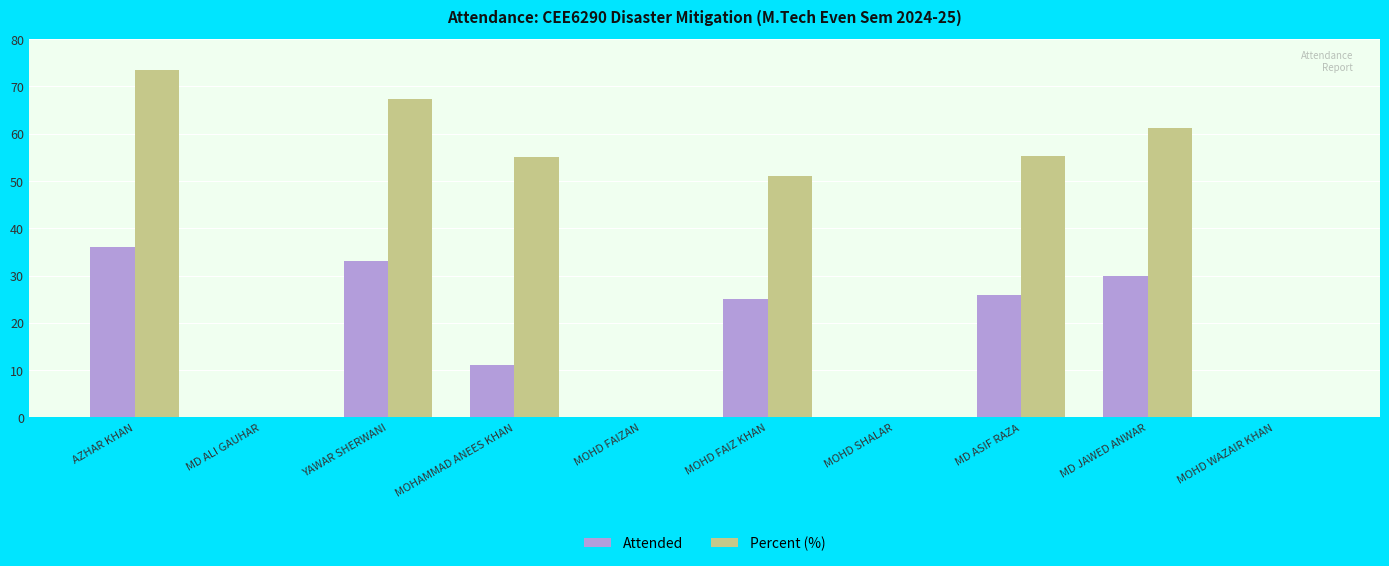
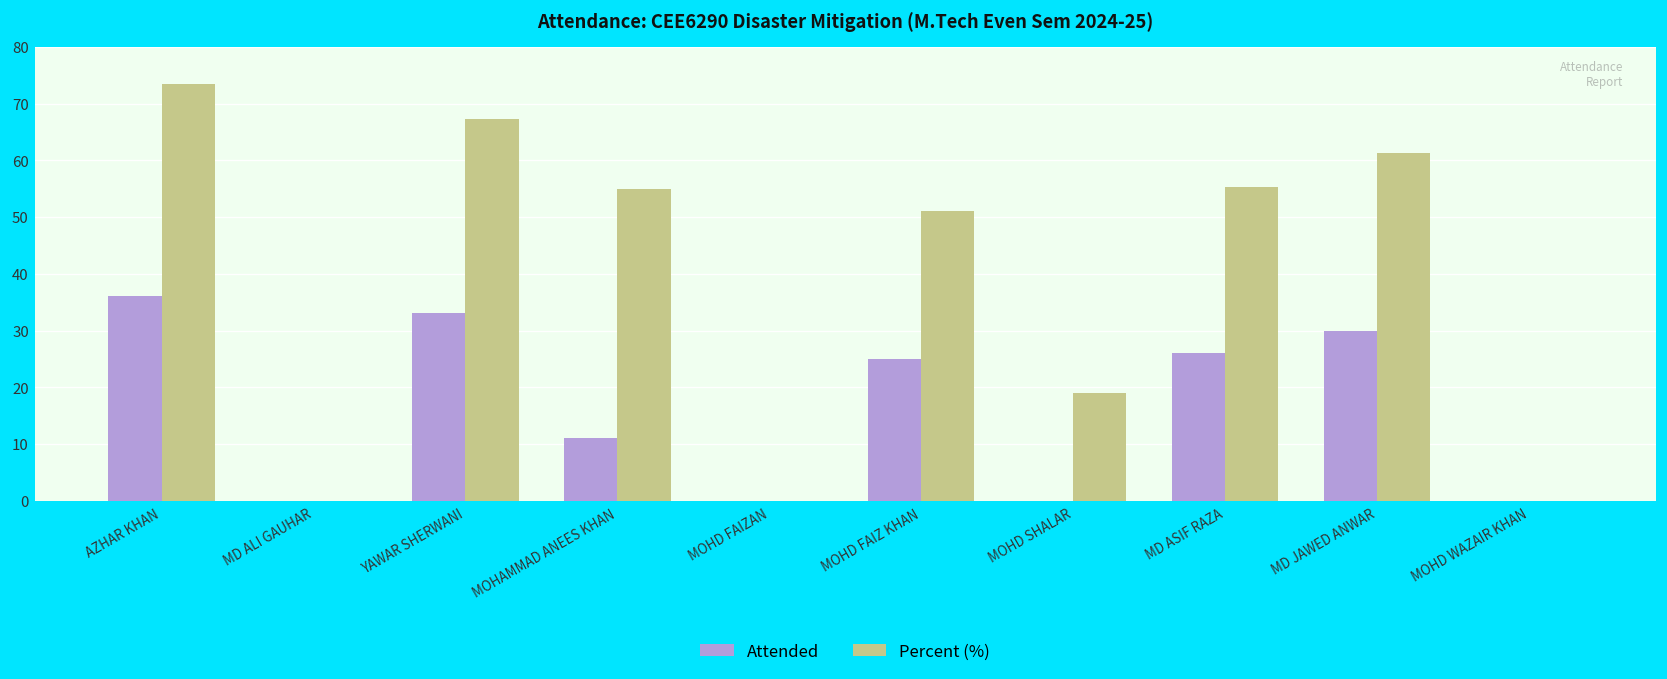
Percent (%), MOHD SHALAR: 0 -> 19
